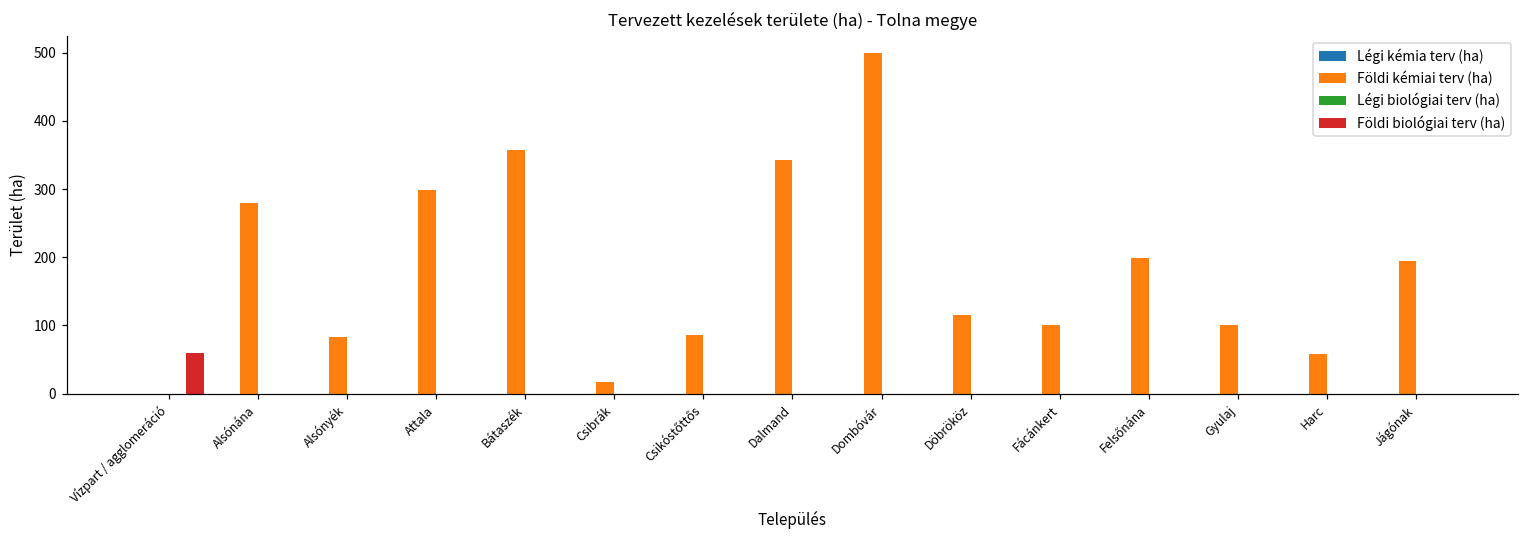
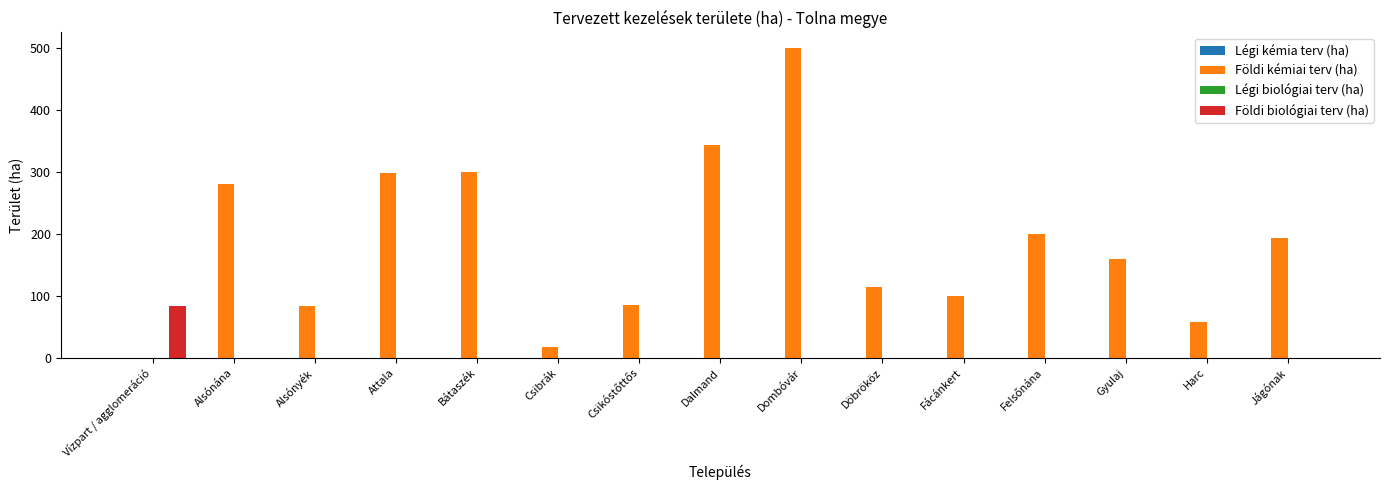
Földi biológiai terv (ha), Vízpart / agglomeráció: 60 -> 80
Földi kémiai terv (ha), Bátaszék: 360 -> 300
Földi kémiai terv (ha), Gyulaj: 100 -> 160
